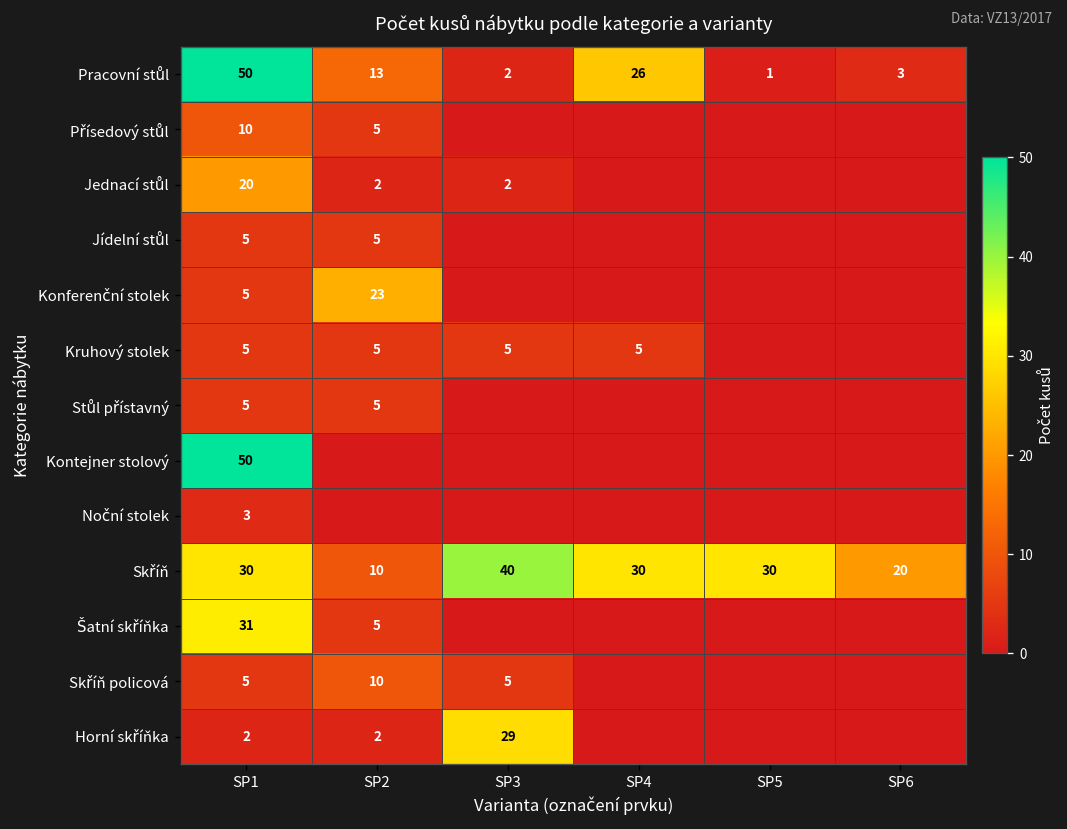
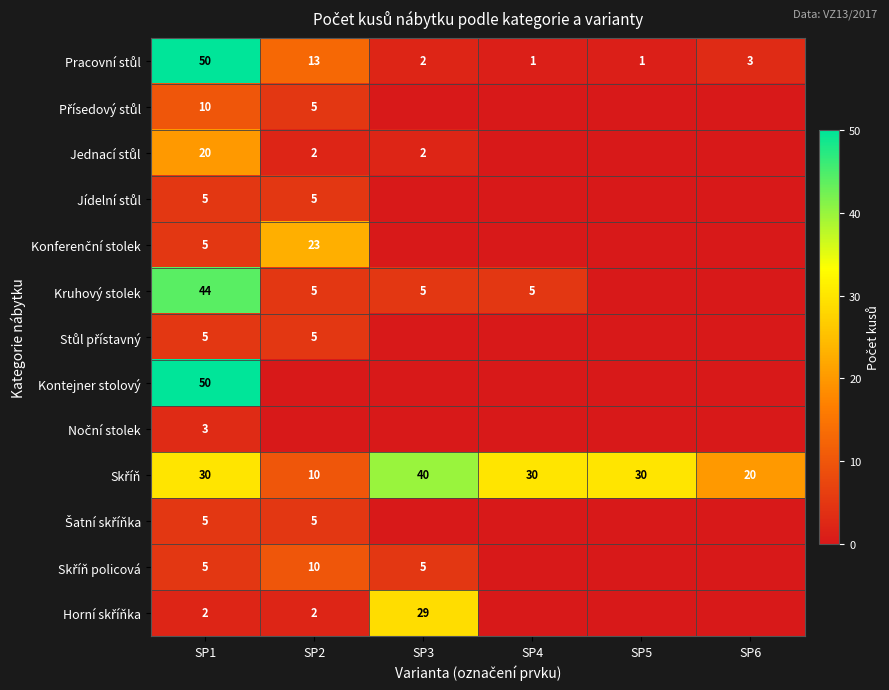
Pracovní stůl, SP4: 26 -> 1
Kruhový stolek, SP1: 5 -> 44
Šatní skříňka, SP1: 31 -> 5
